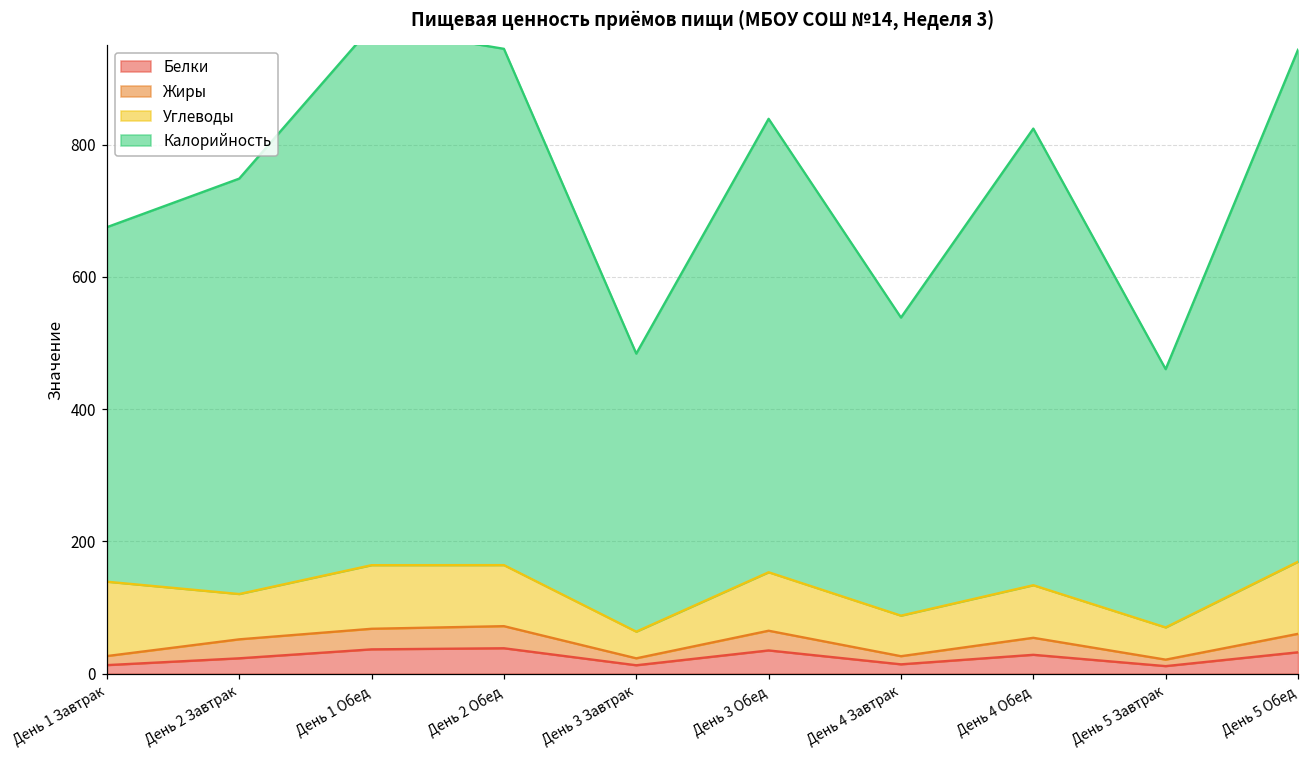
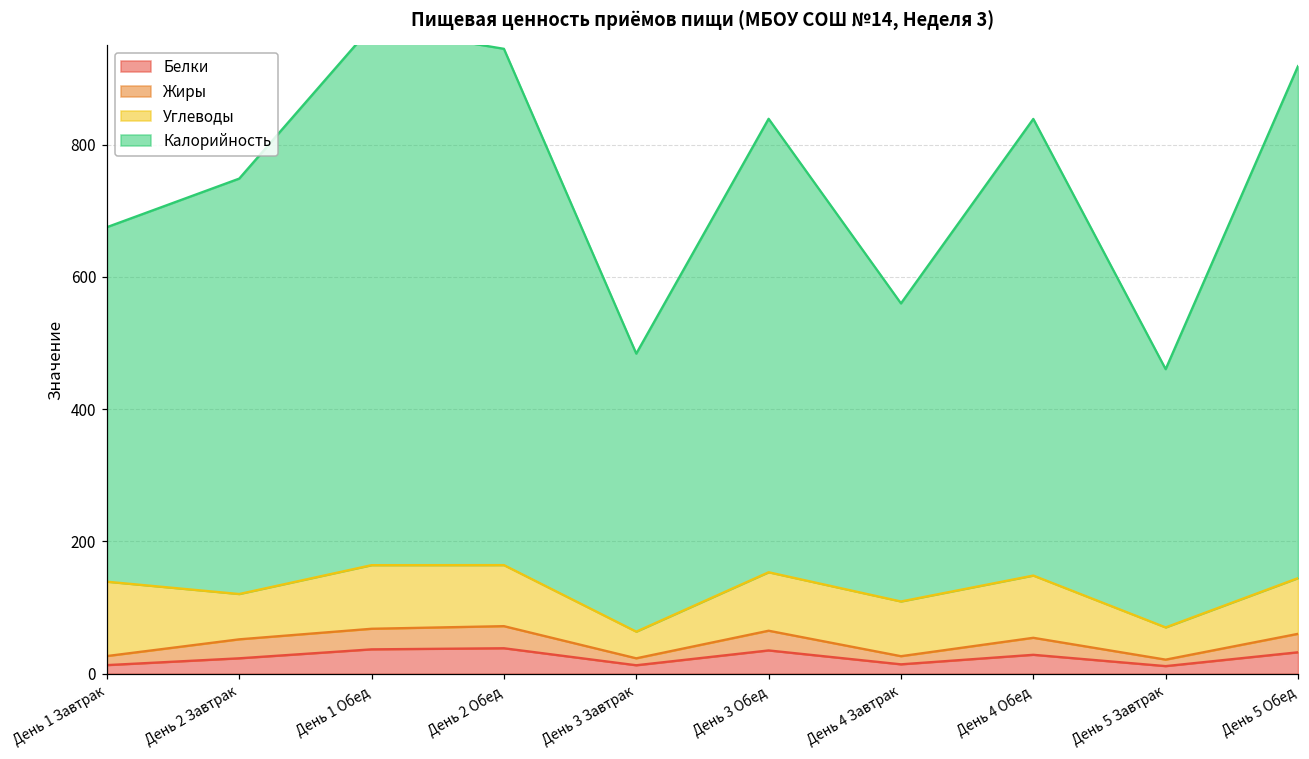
Углеводы, День 4 Завтрак: 60 -> 80
Углеводы, День 4 Обед: 80 -> 90
Углеводы, День 5 Обед: 110 -> 80
